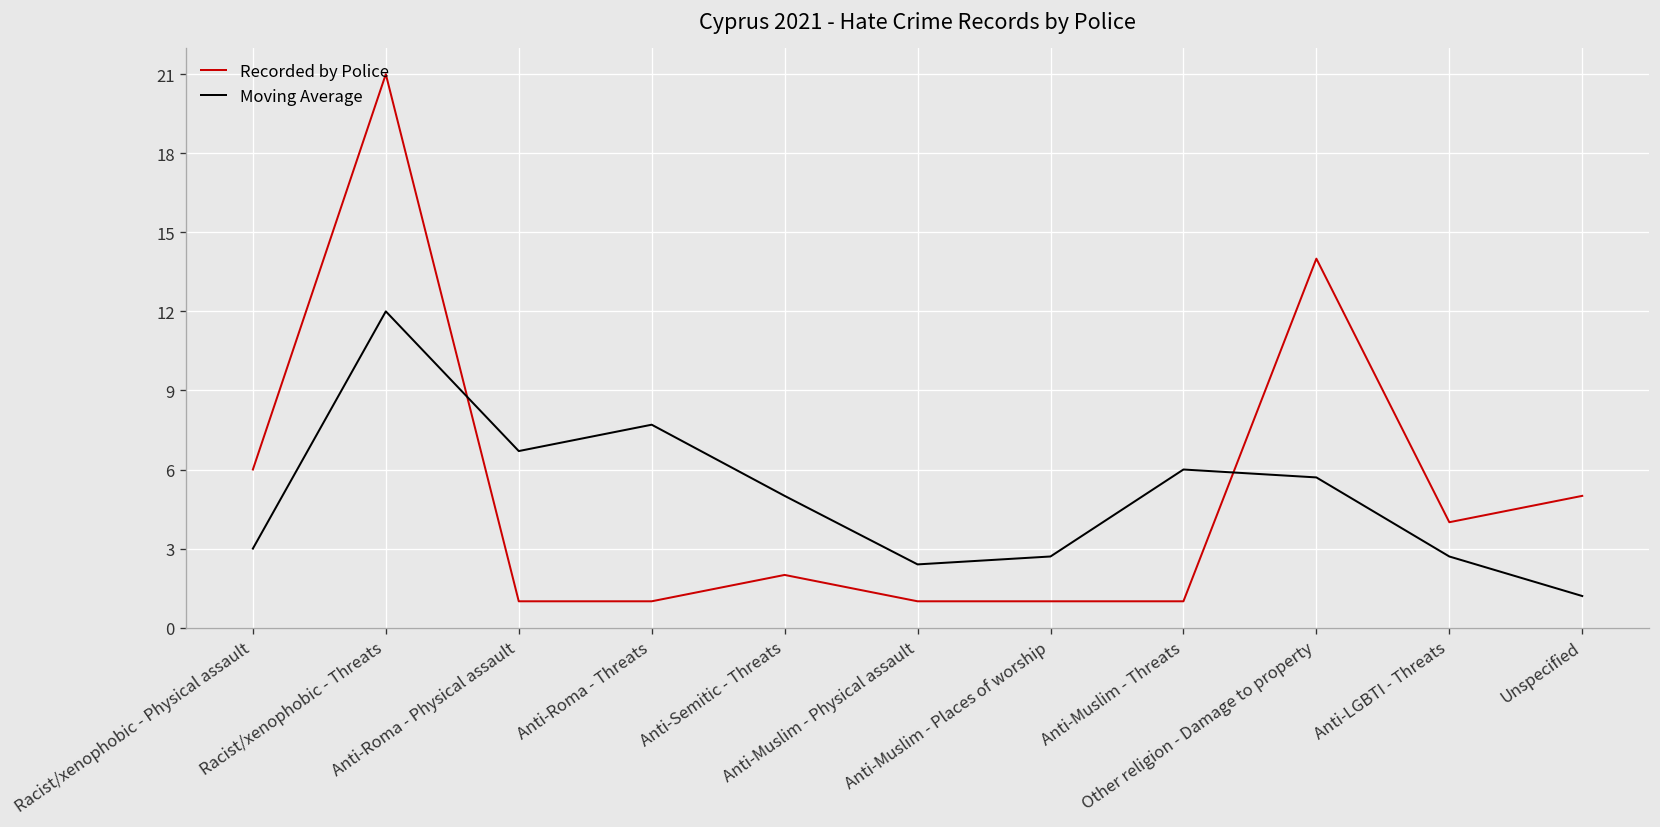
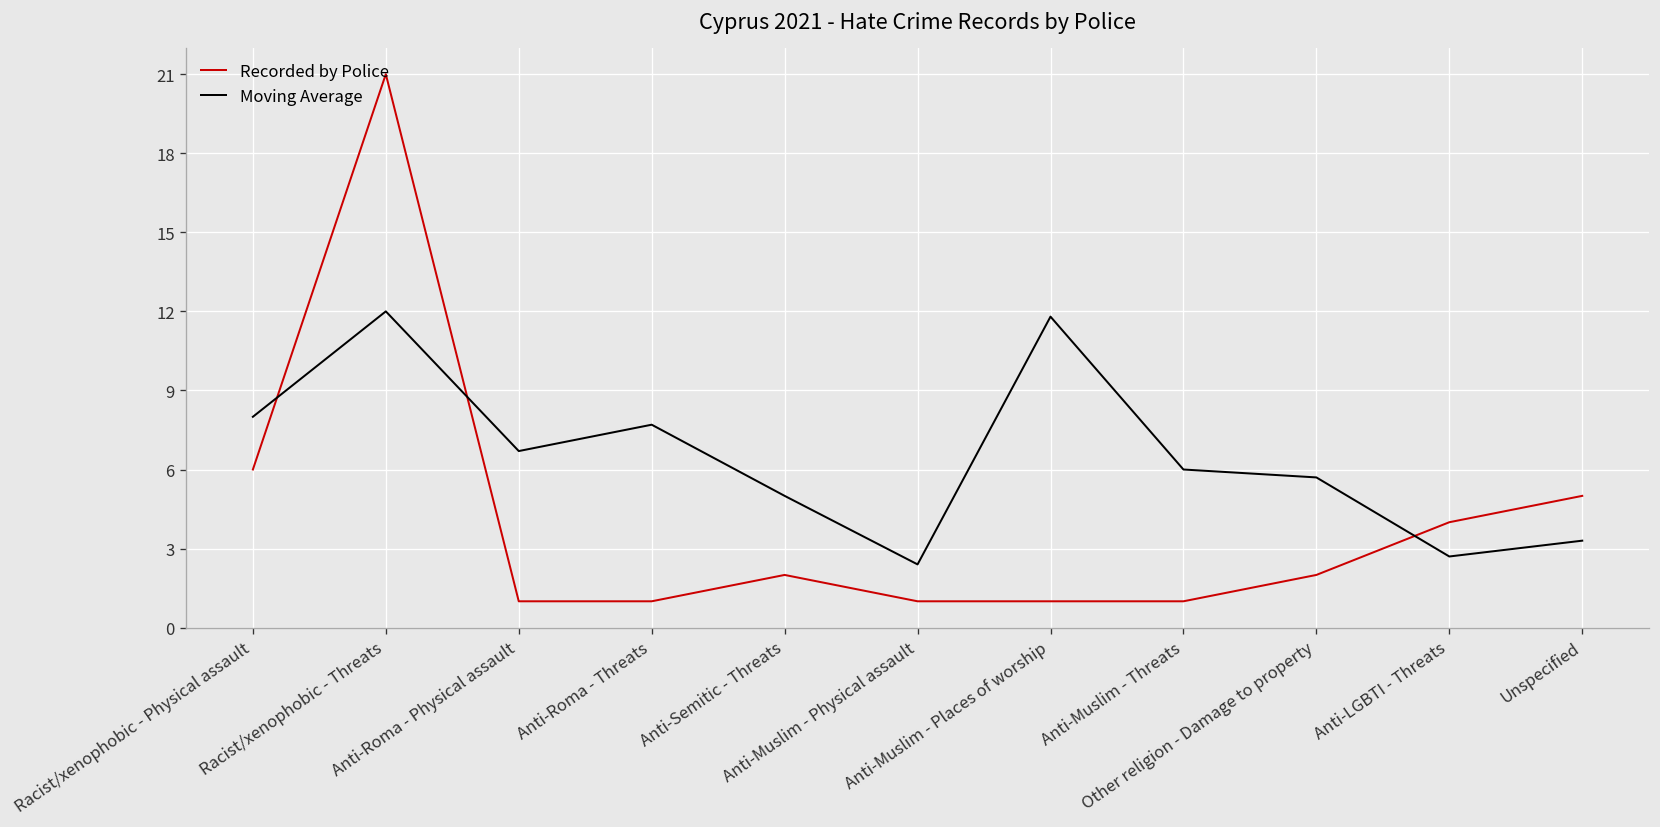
Moving Average, Racist/xenophobic - Physical assault: 3 -> 8
Moving Average, Anti-Muslim - Places of worship: 2.7 -> 11.8
Recorded by Police, Other religion - Damage to property: 14 -> 2
Moving Average, Unspecified: 1.2 -> 3.3
